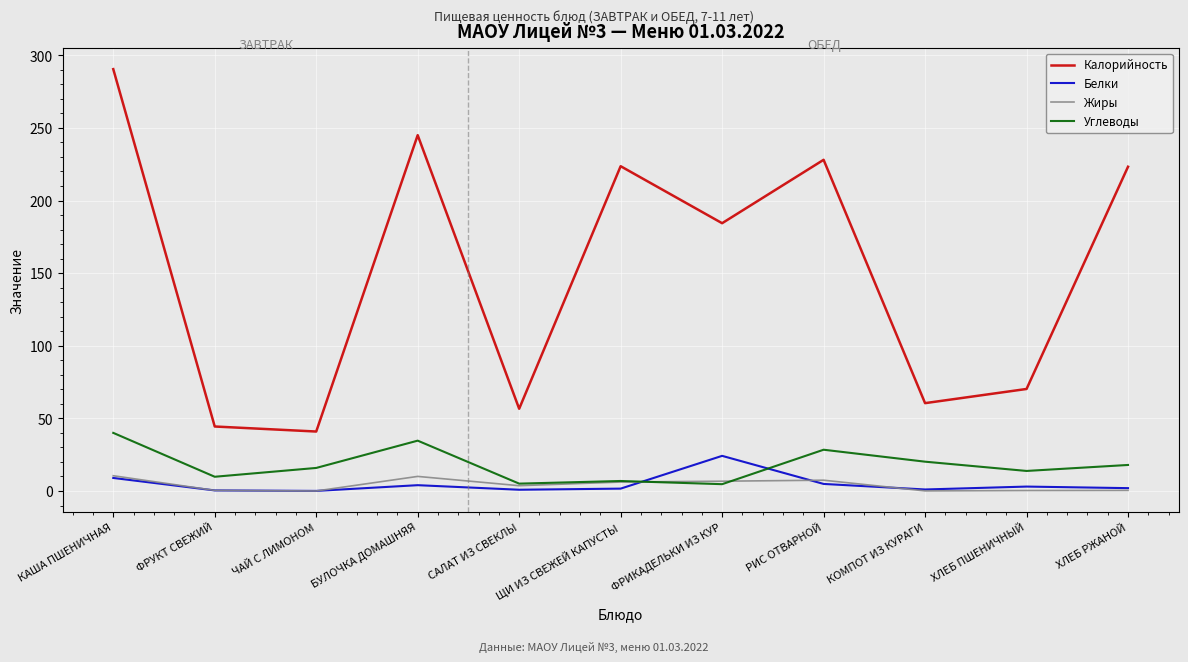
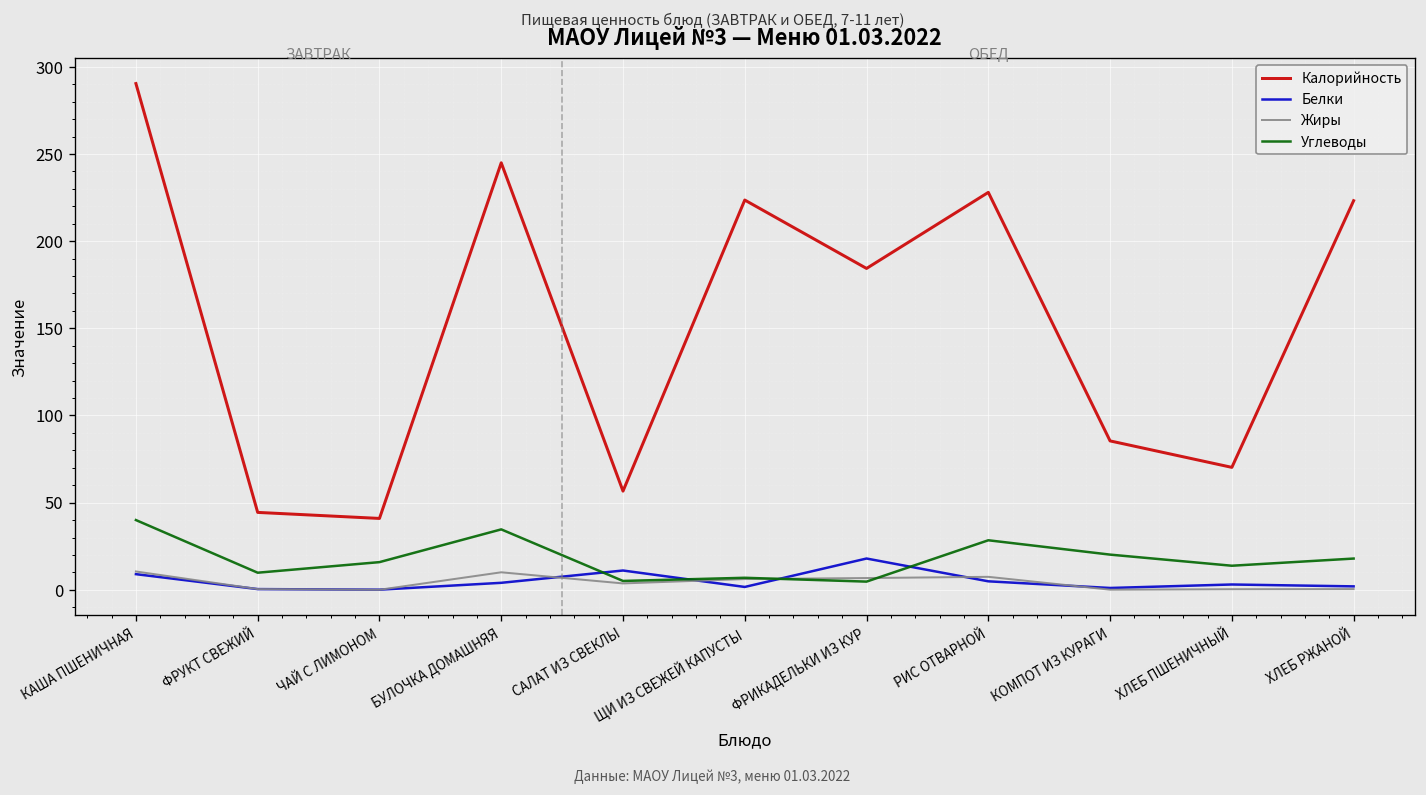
Белки, САЛАТ ИЗ СВЕКЛЫ: 1 -> 11
Белки, ФРИКАДЕЛЬКИ ИЗ КУР: 24 -> 18
Калорийность, КОМПОТ ИЗ КУРАГИ: 60 -> 85
